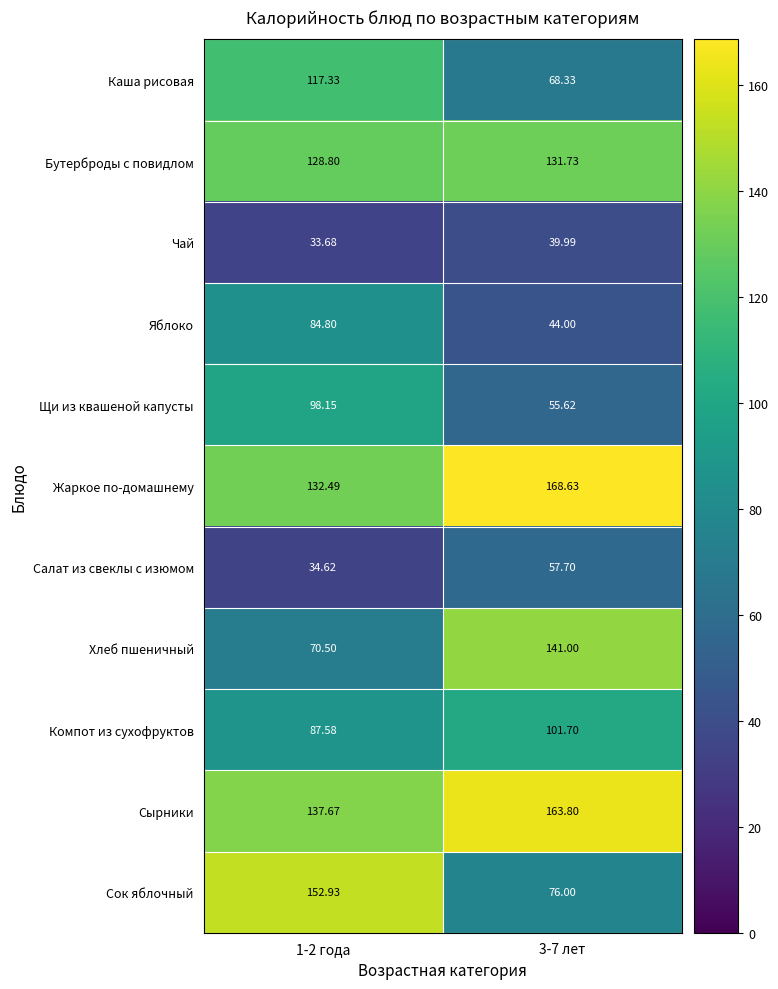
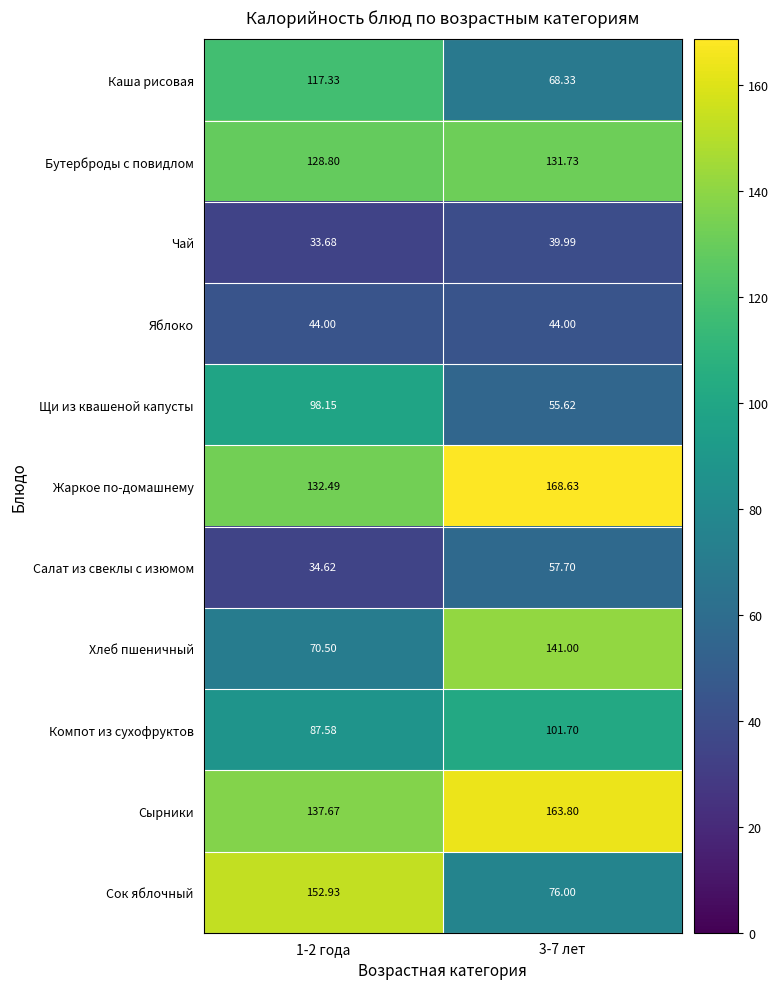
Яблоко, 1-2 года: 84.80 -> 44.00
